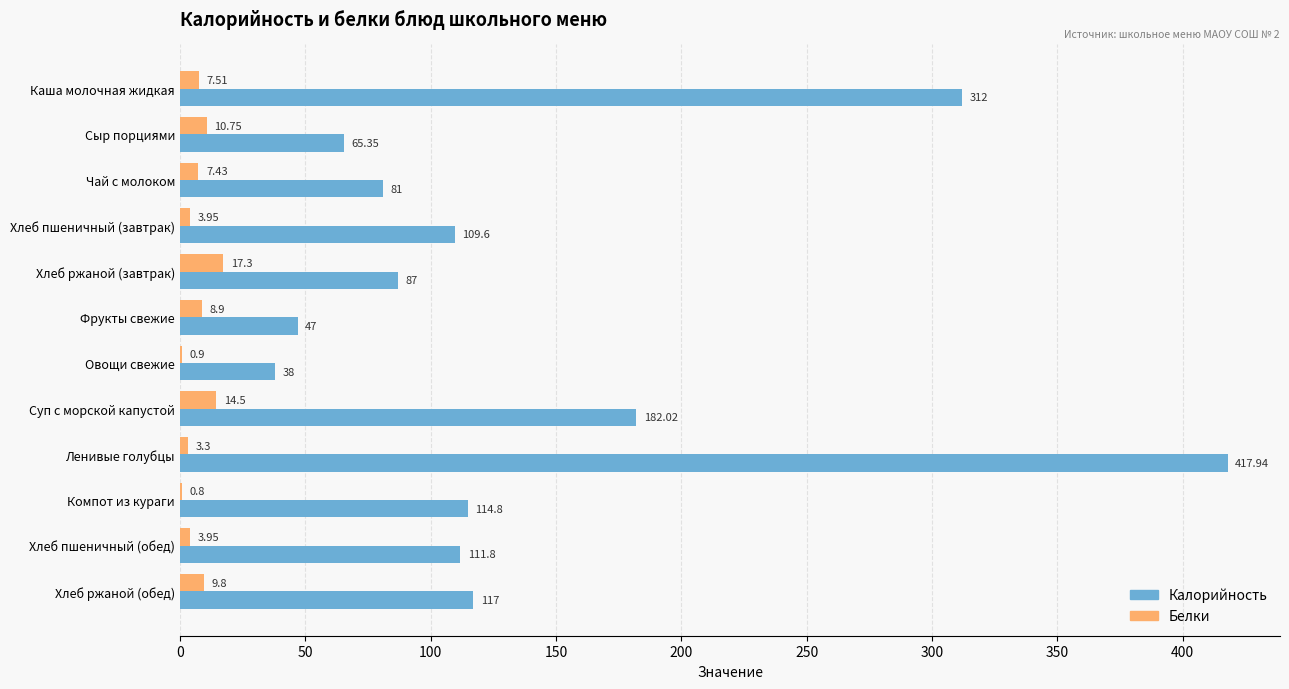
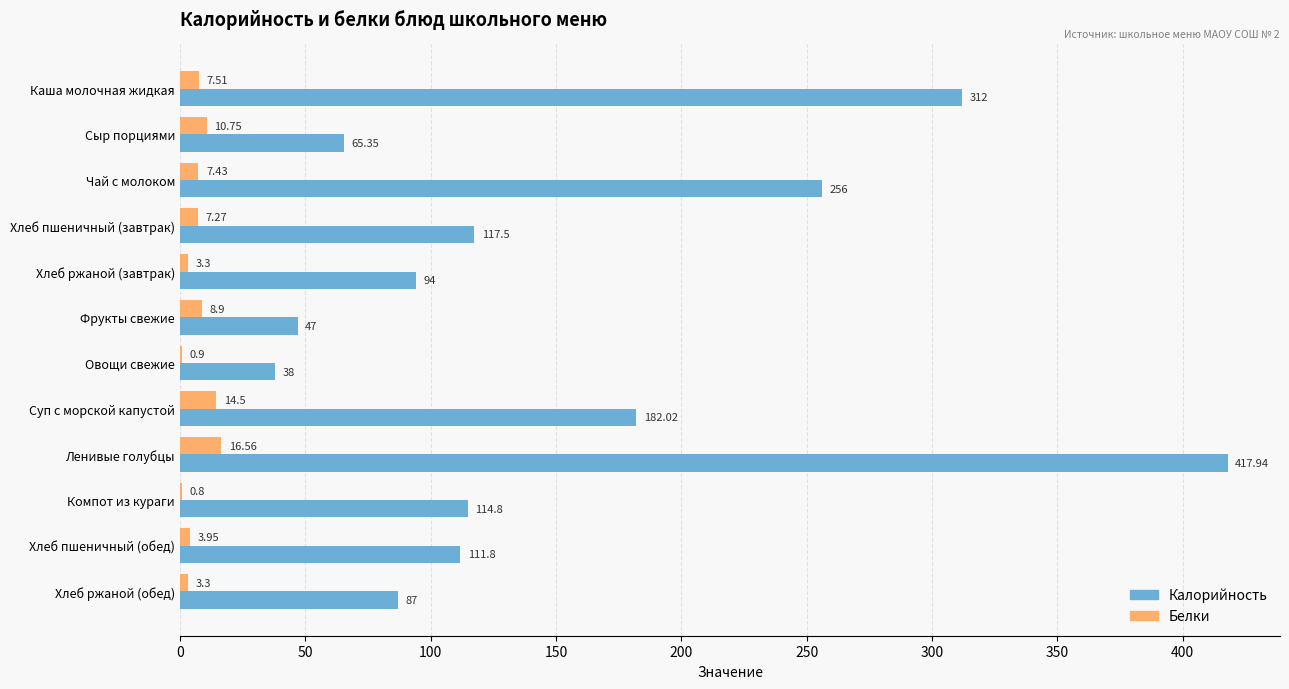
Калорийность, Чай с молоком: 81 -> 256
Белки, Хлеб пшеничный (завтрак): 3.95 -> 7.27
Калорийность, Хлеб пшеничный (завтрак): 109.6 -> 117.5
Белки, Хлеб ржаной (завтрак): 17.3 -> 3.3
Калорийность, Хлеб ржаной (завтрак): 87 -> 94
Белки, Ленивые голубцы: 3.3 -> 16.56
Белки, Хлеб ржаной (обед): 9.8 -> 3.3
Калорийность, Хлеб ржаной (обед): 117 -> 87
